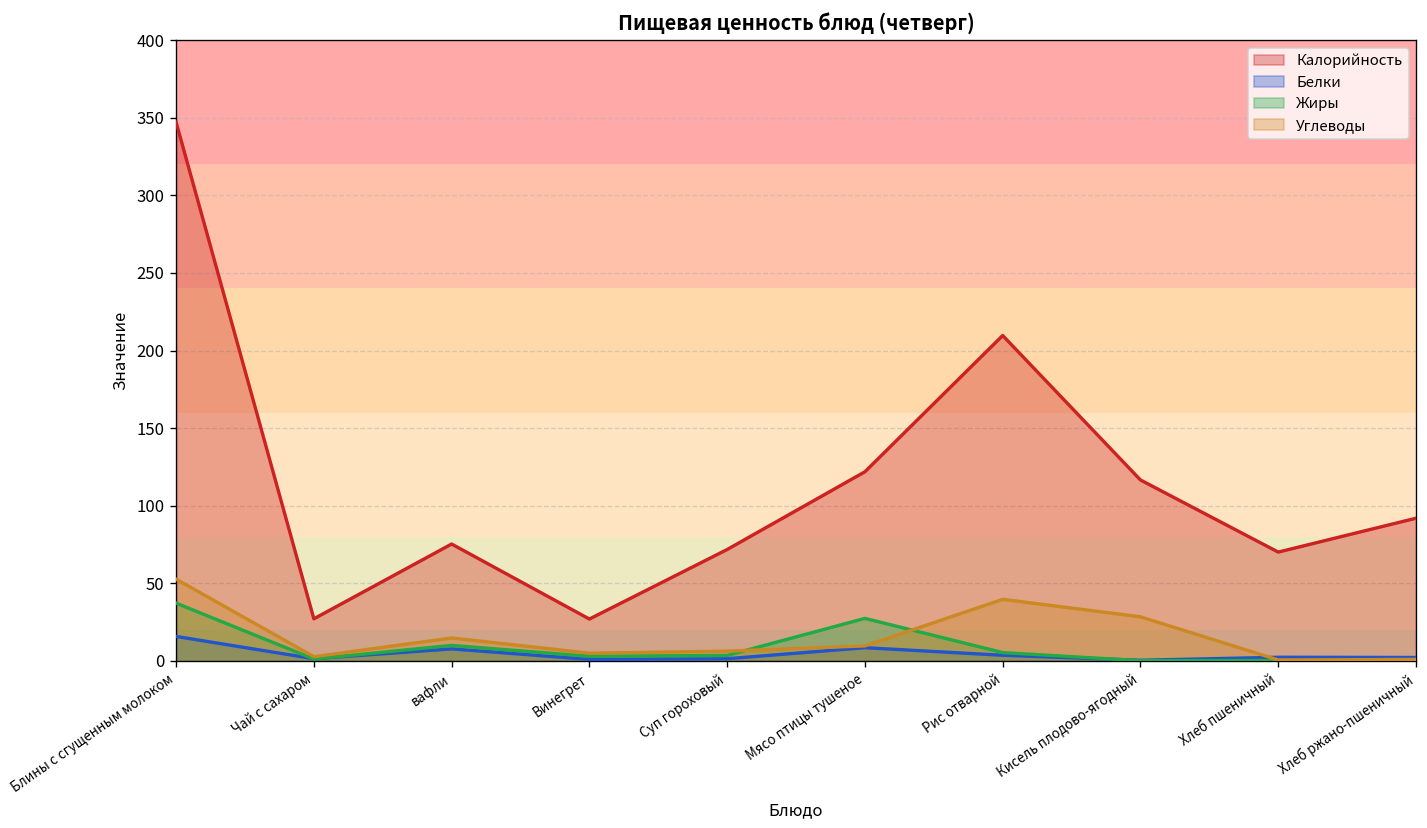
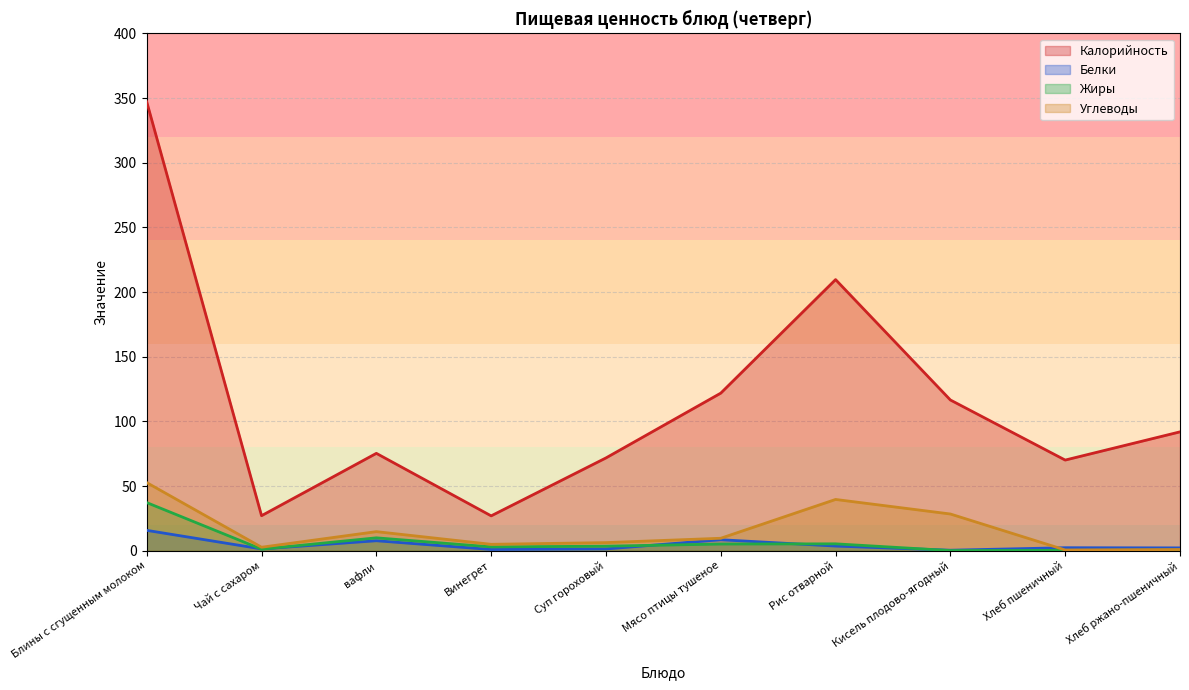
Жиры, Мясо птицы тушеное: 27 -> 5
